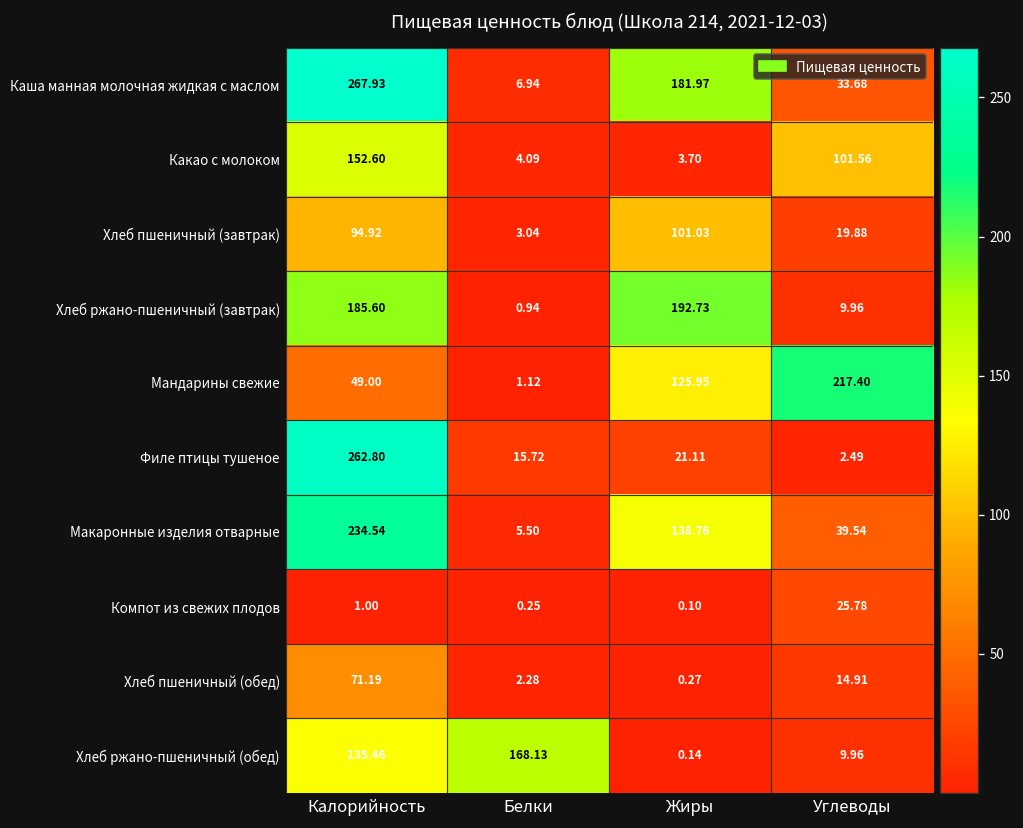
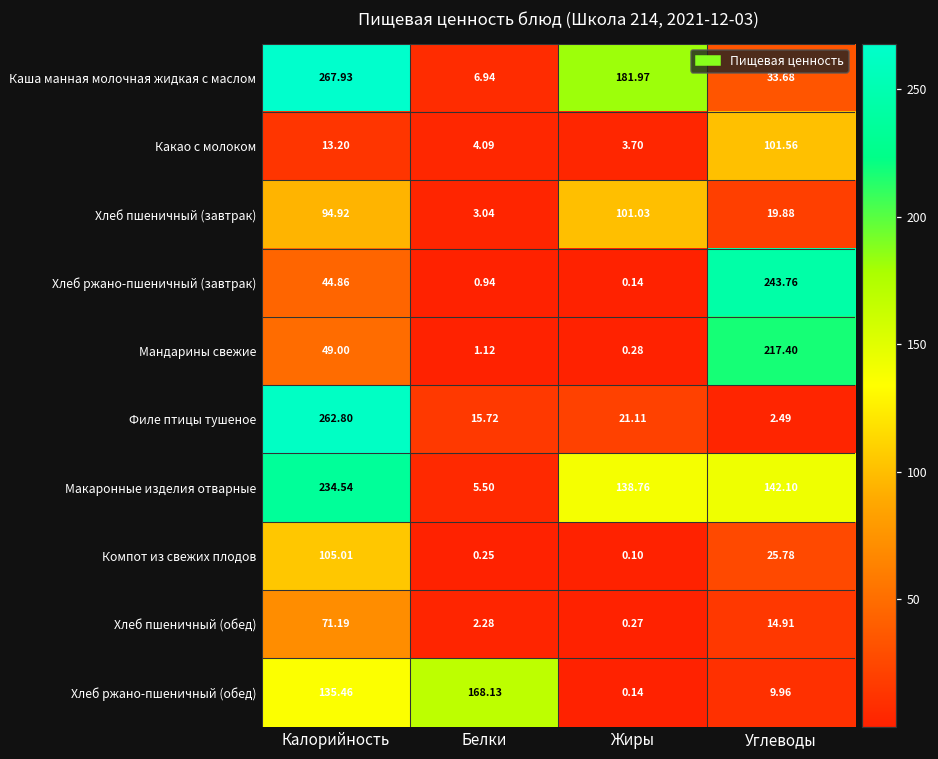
Какао с молоком, Калорийность: 152.60 -> 13.20
Хлеб ржано-пшеничный (завтрак), Калорийность: 185.60 -> 44.86
Хлеб ржано-пшеничный (завтрак), Жиры: 192.73 -> 0.14
Хлеб ржано-пшеничный (завтрак), Углеводы: 9.96 -> 243.76
Мандарины свежие, Жиры: 125.95 -> 0.28
Макаронные изделия отварные, Углеводы: 39.54 -> 142.10
Компот из свежих плодов, Калорийность: 1.00 -> 105.01
